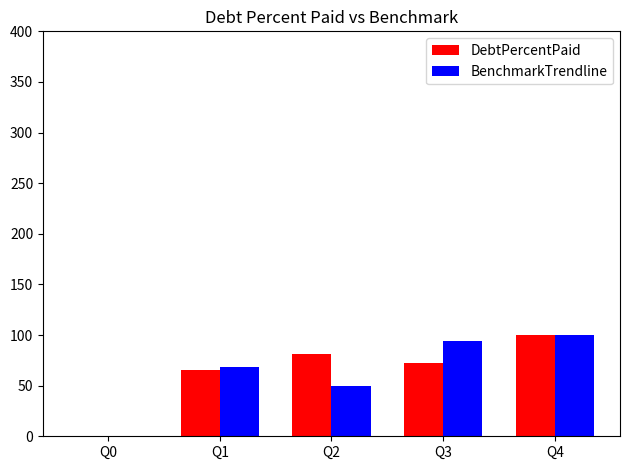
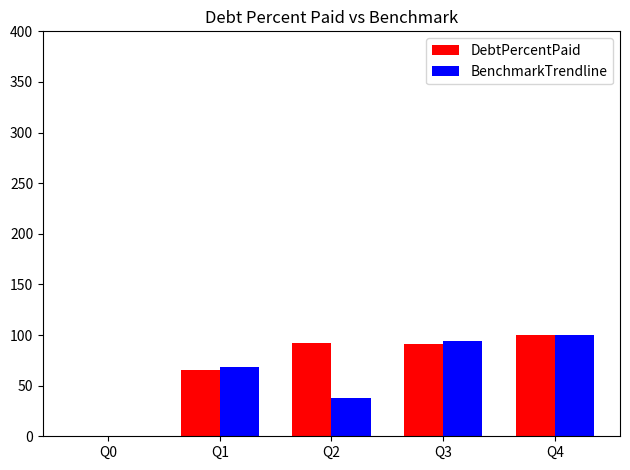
DebtPercentPaid, Q2: 81 -> 92
BenchmarkTrendline, Q2: 50 -> 38
DebtPercentPaid, Q3: 72 -> 91
